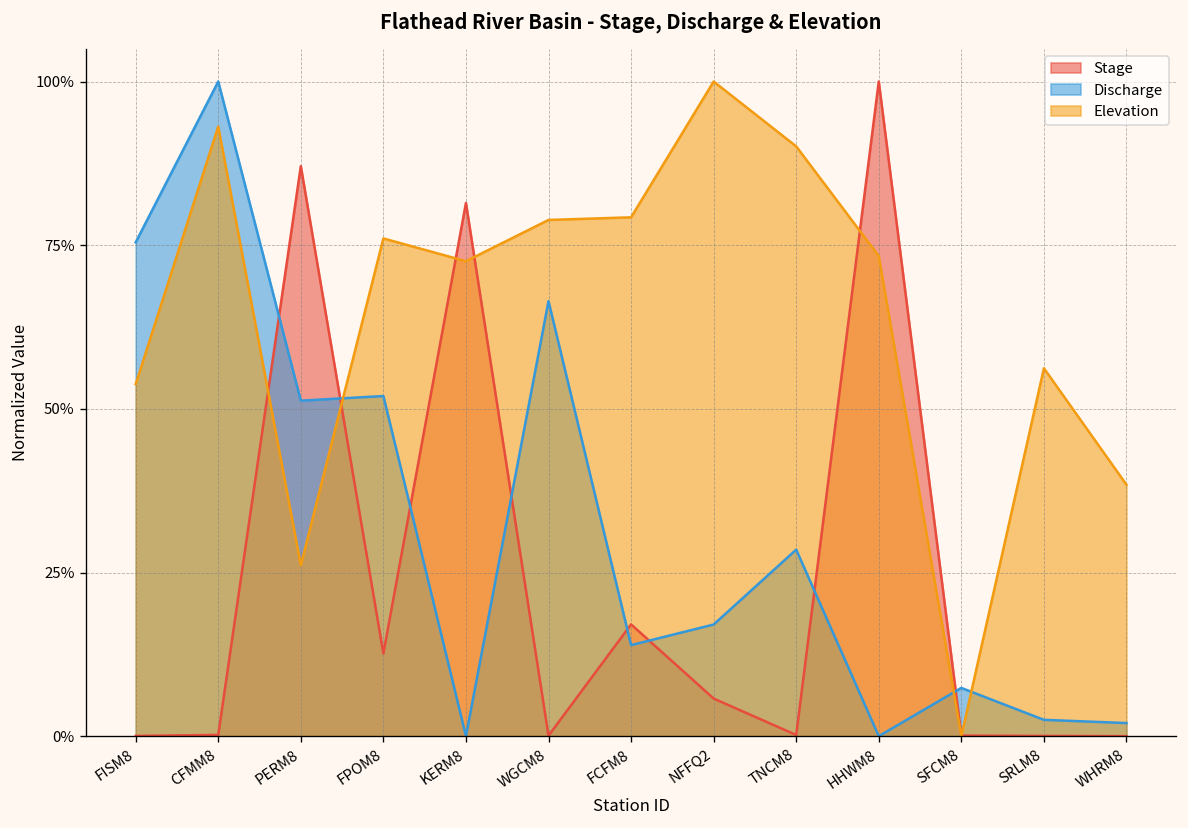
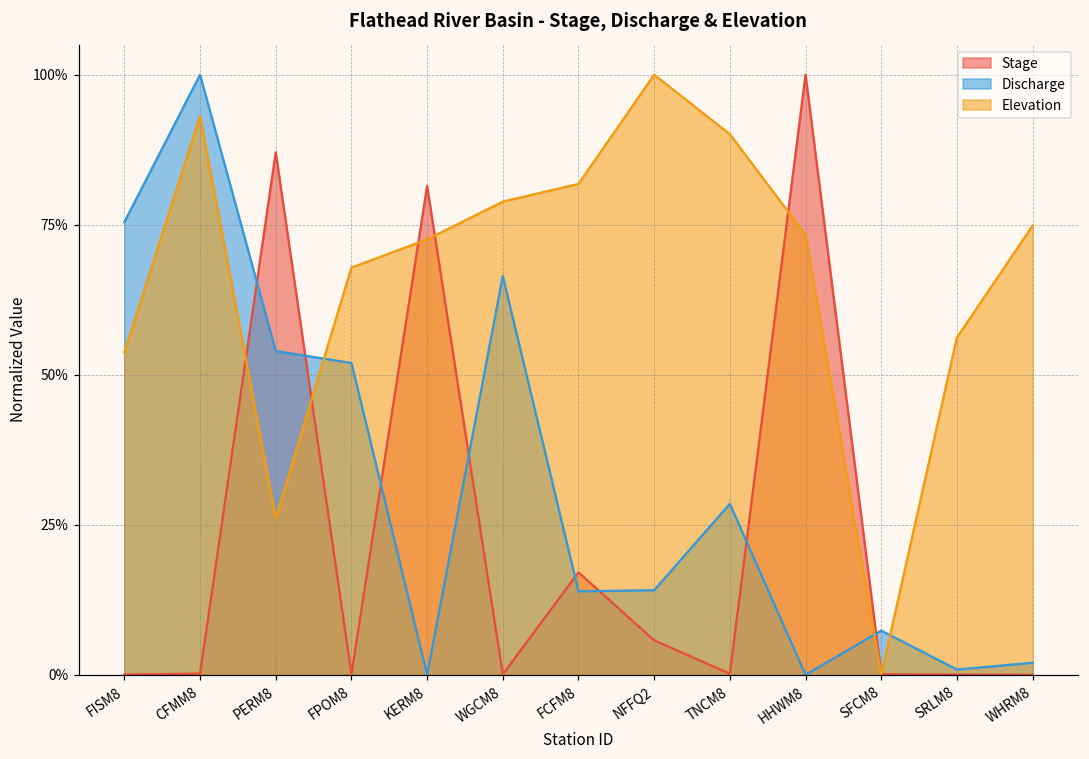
Discharge, PERM8: 51% -> 54%
Stage, FPOM8: 13% -> 0%
Elevation, FPOM8: 76% -> 68%
Elevation, FCFM8: 79% -> 82%
Discharge, NFFQ2: 17% -> 14%
Discharge, SRLM8: 2% -> 1%
Elevation, WHRM8: 38% -> 75%
